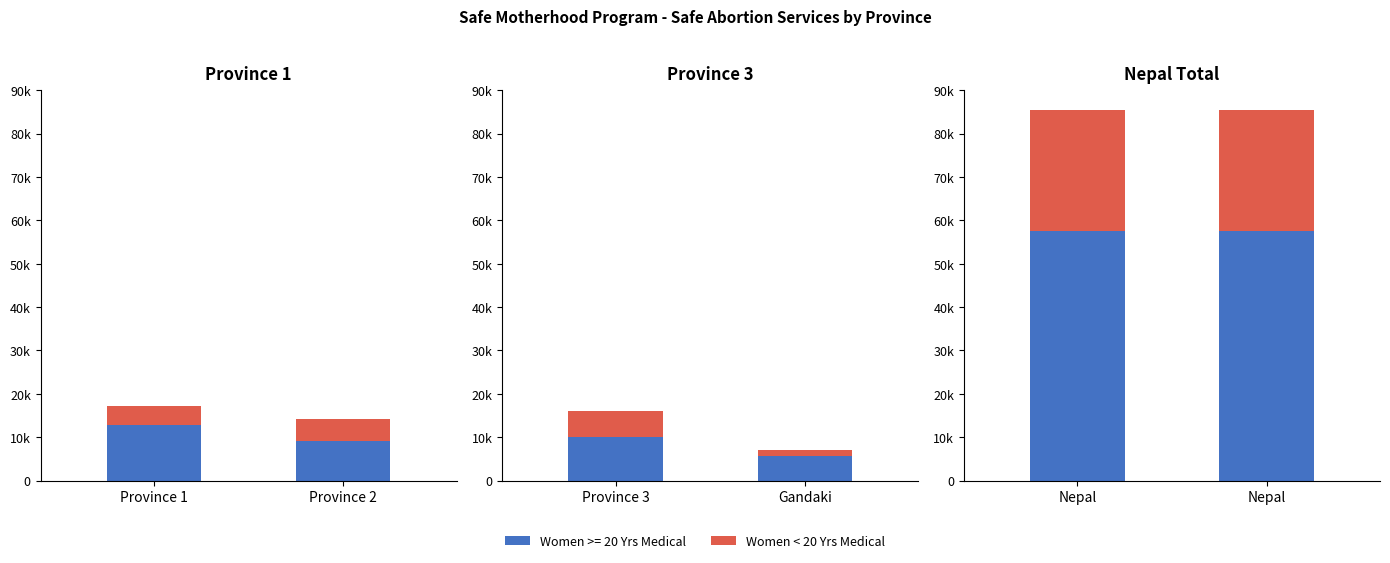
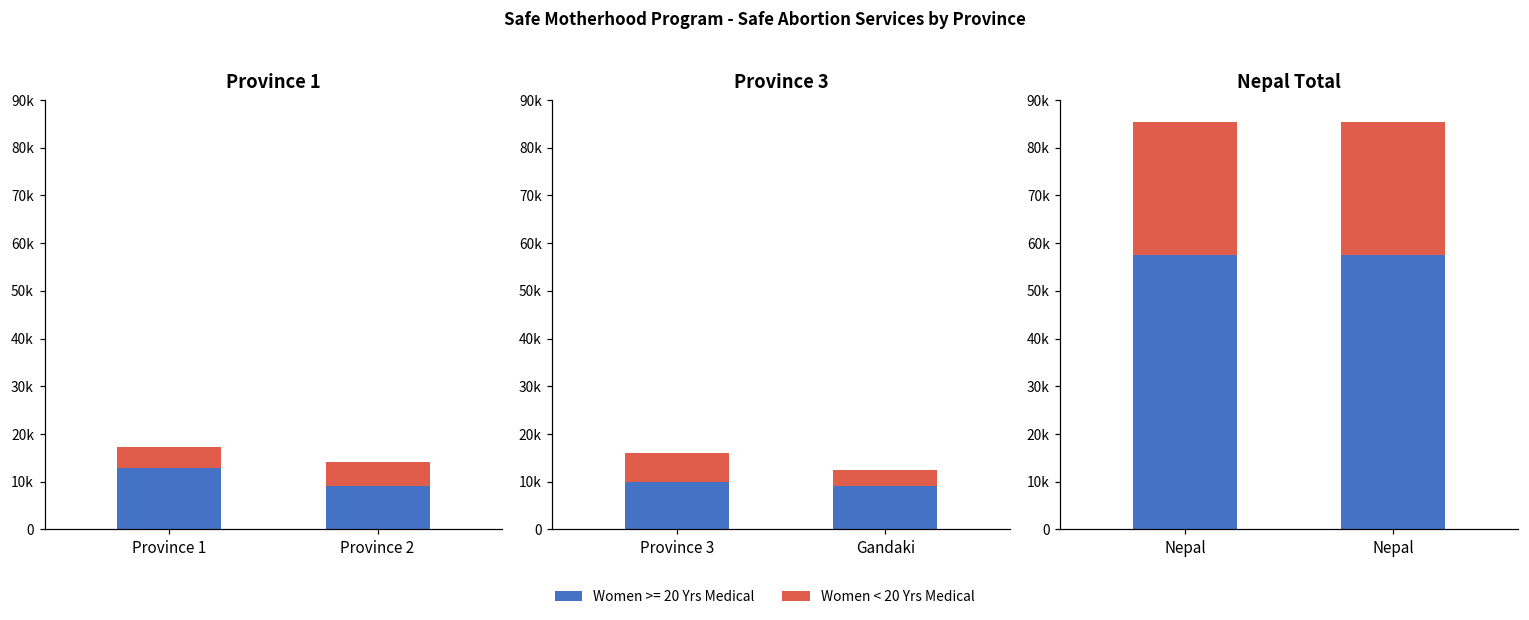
Province 3, Women >= 20 Yrs Medical, Gandaki: 6000 -> 9000
Province 3, Women < 20 Yrs Medical, Gandaki: 1000 -> 3000
